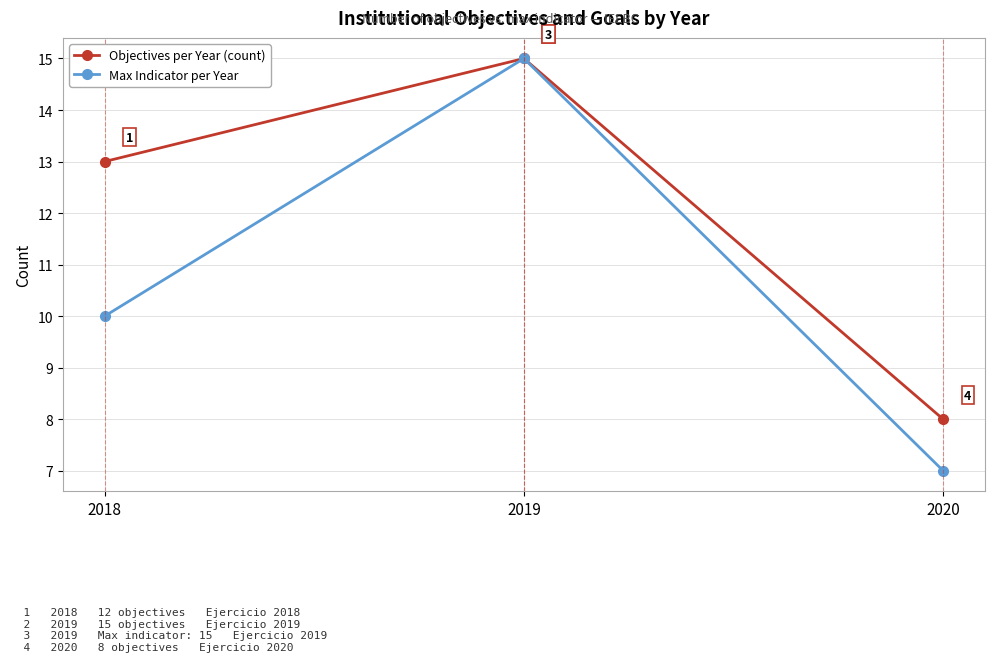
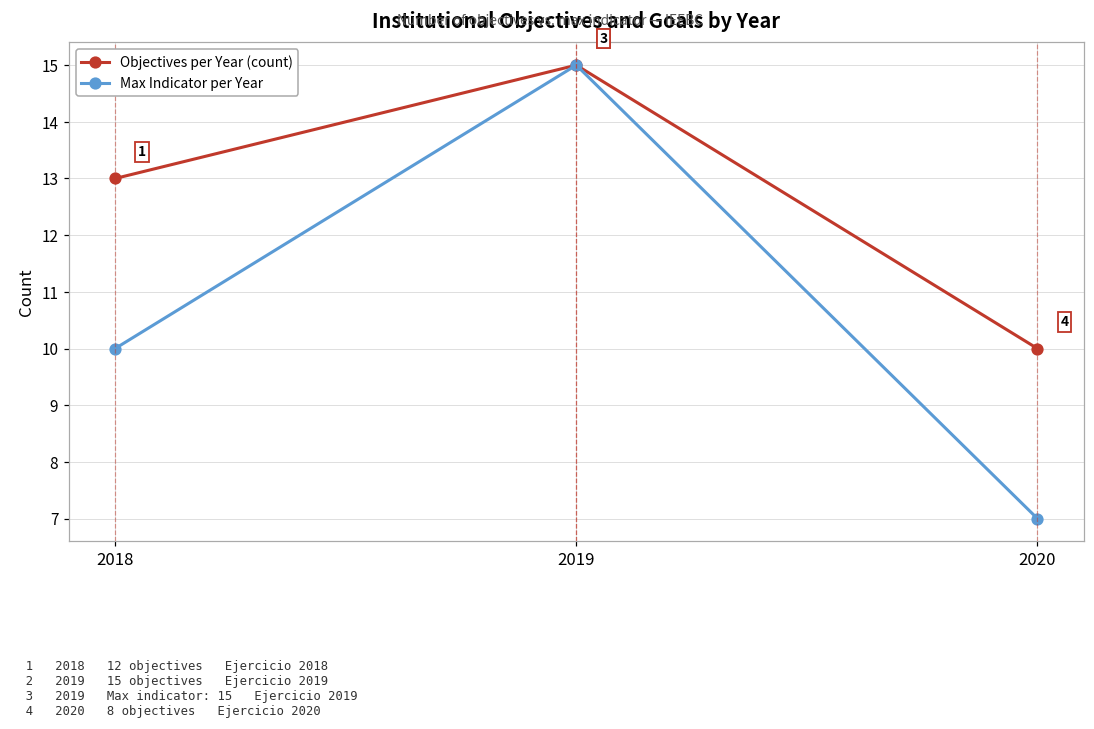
Objectives per Year (count), 2020: 8 -> 10
